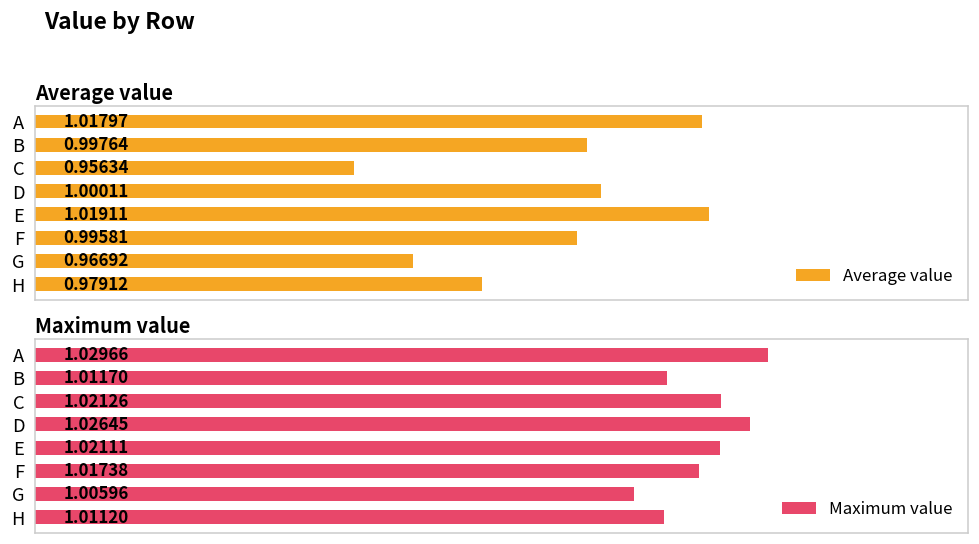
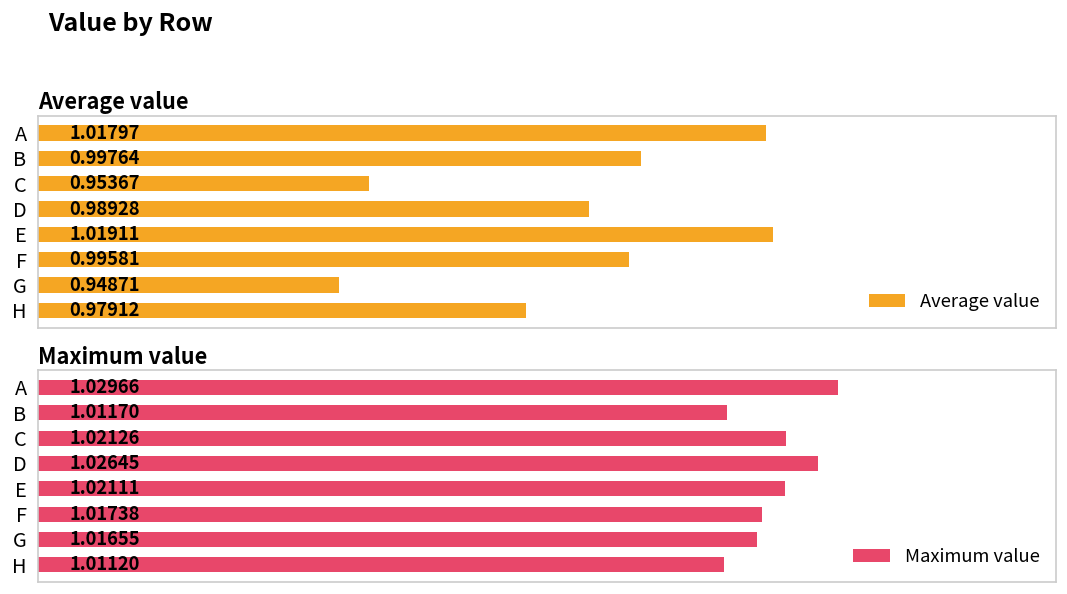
Average value, C: 0.95634 -> 0.95367
Average value, D: 1.00011 -> 0.98928
Average value, G: 0.96692 -> 0.94871
Maximum value, G: 1.00596 -> 1.01655
